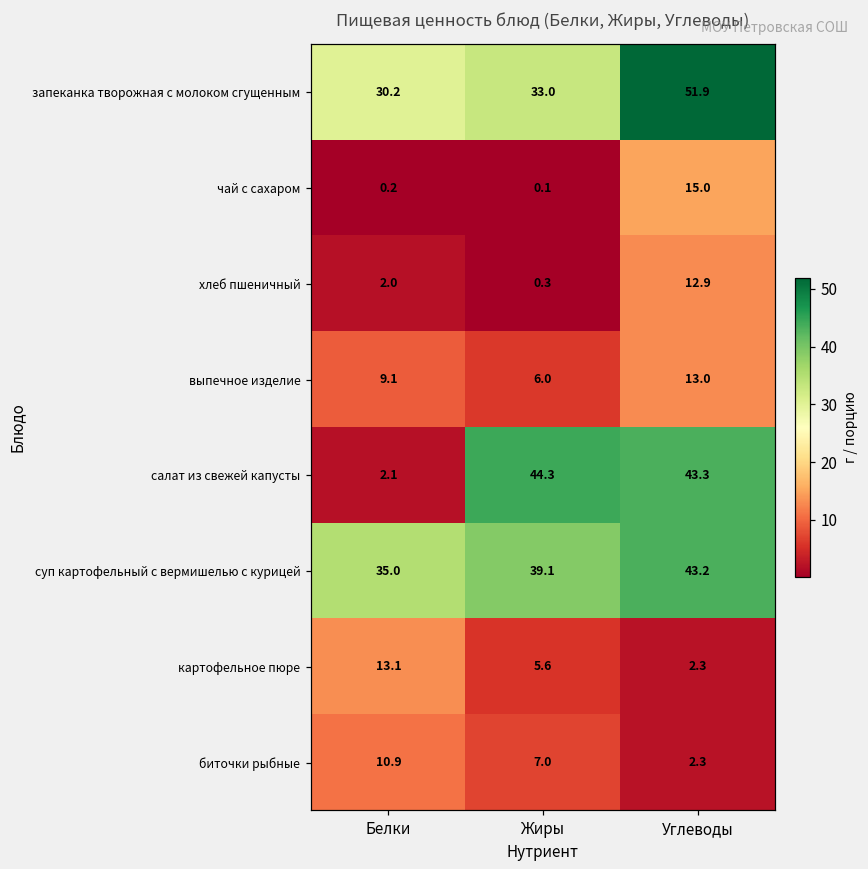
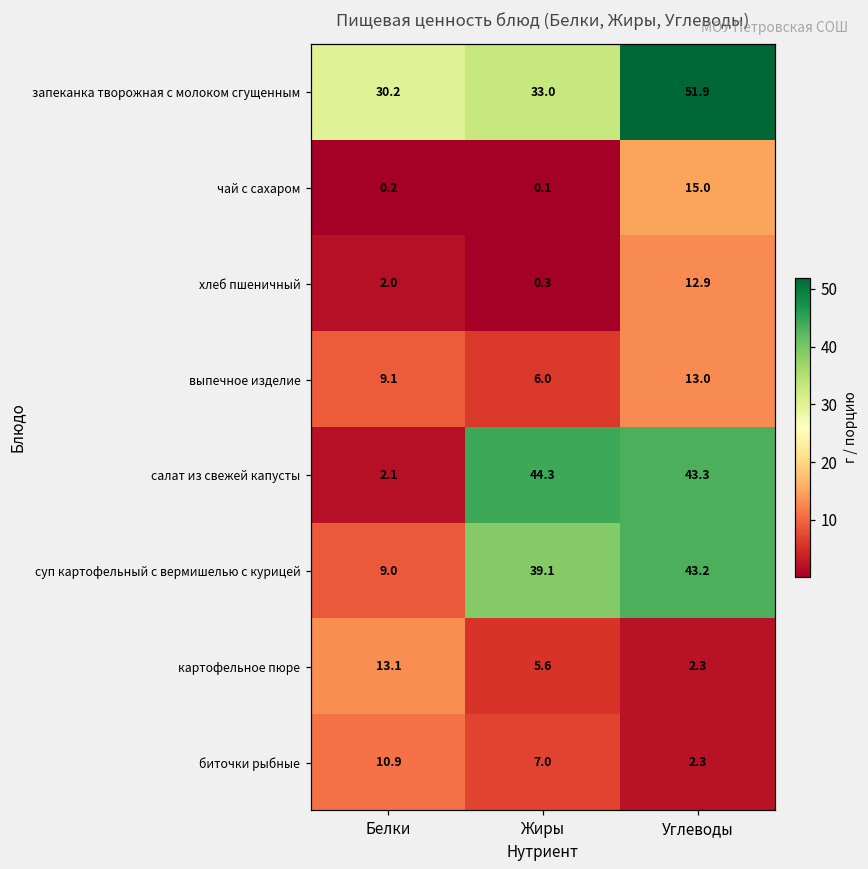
суп картофельный с вермишелью с курицей, Белки: 35.0 -> 9.0
